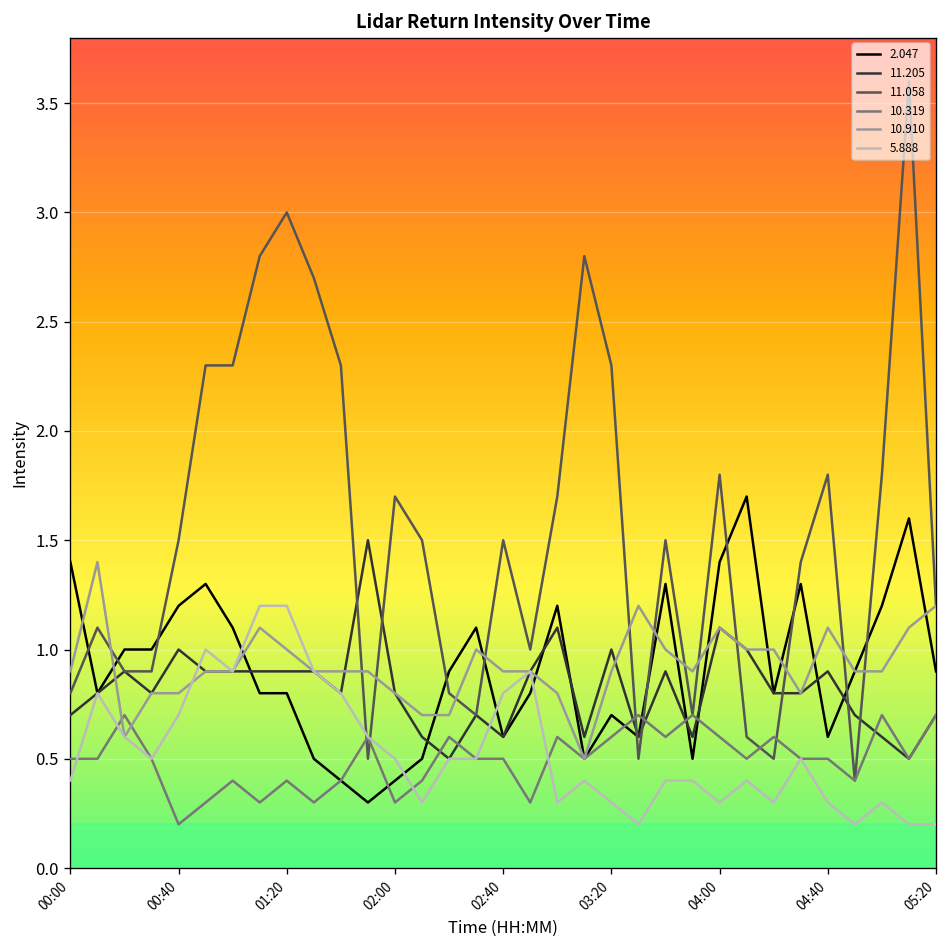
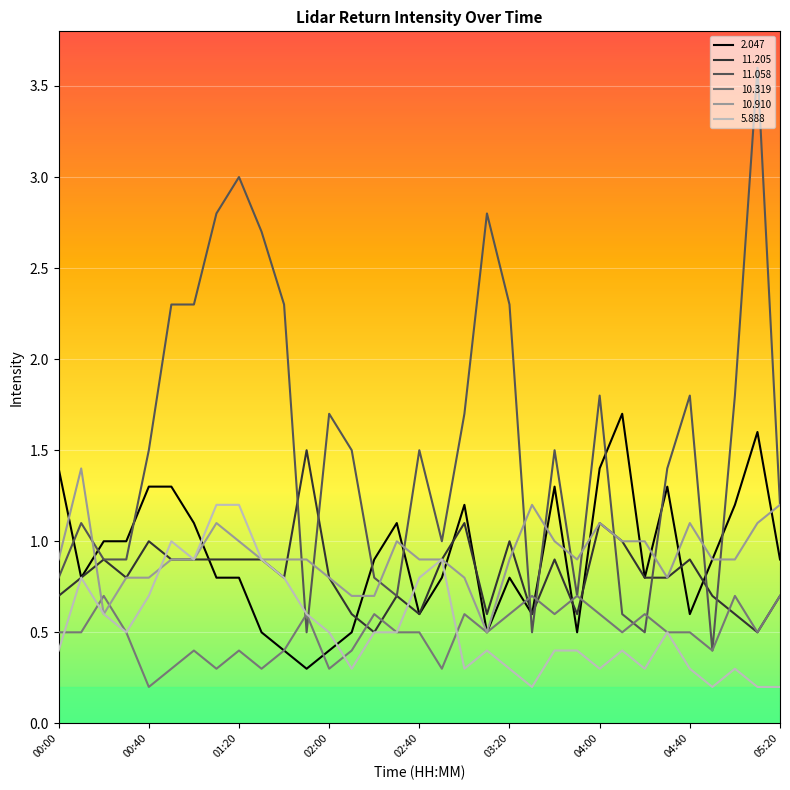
2.047, 00:40: 1.2 -> 1.3
2.047, 03:20: 0.7 -> 0.8
